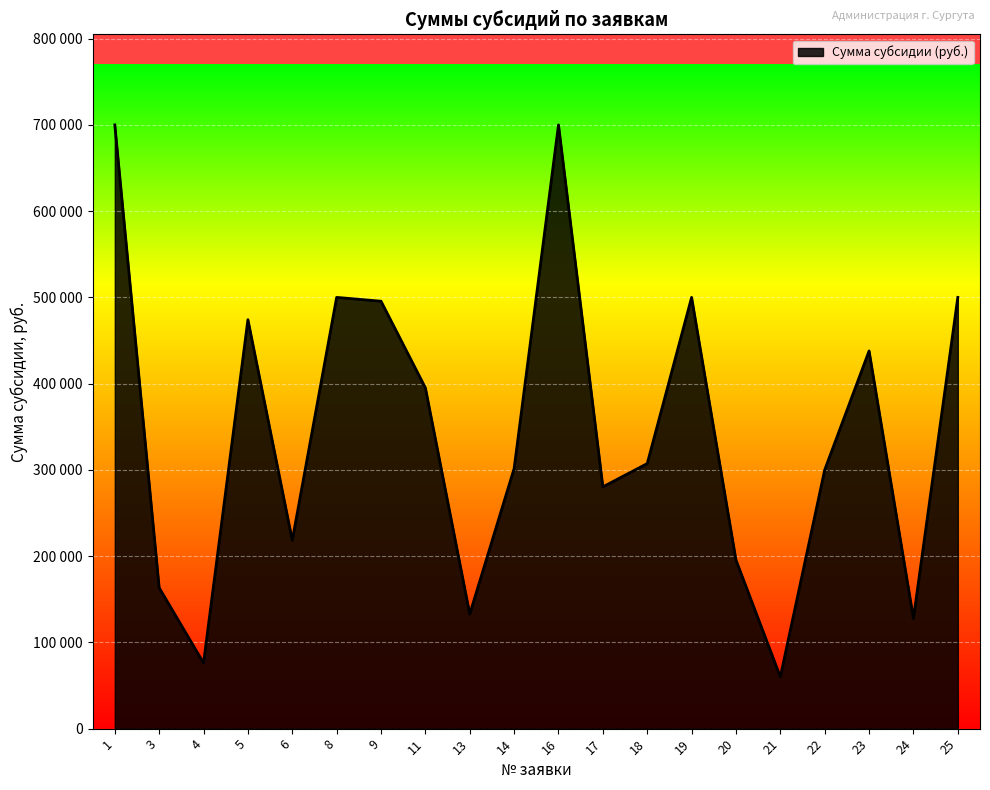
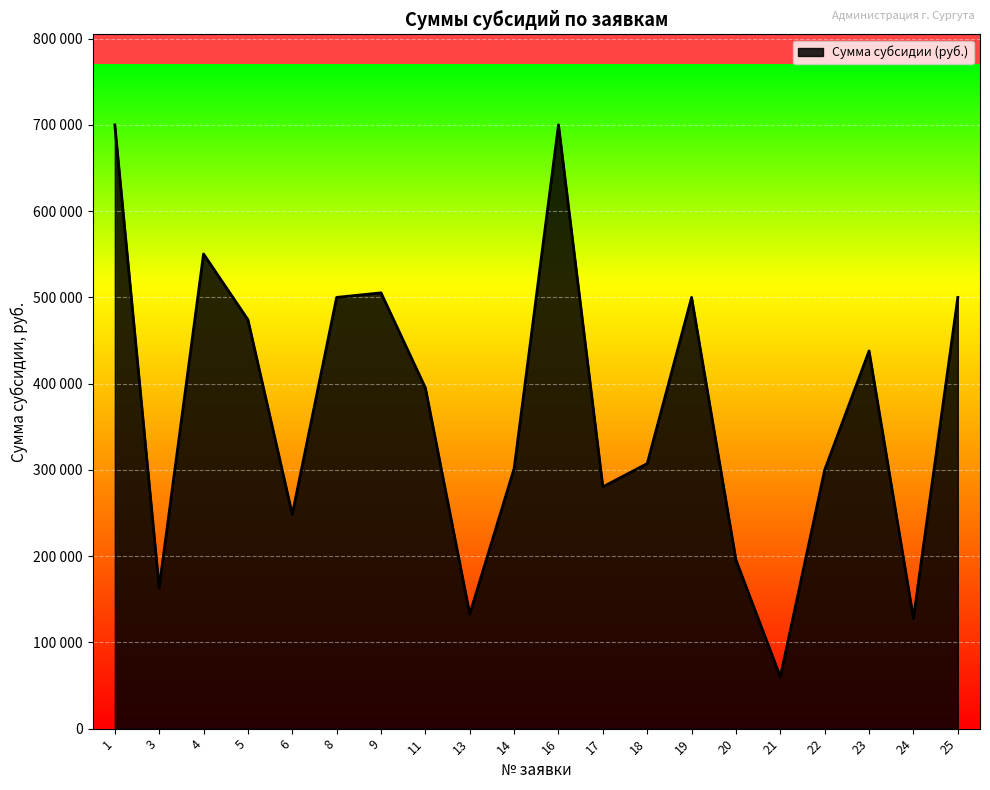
4: 80000 -> 550000
6: 220000 -> 250000
9: 500000 -> 510000
